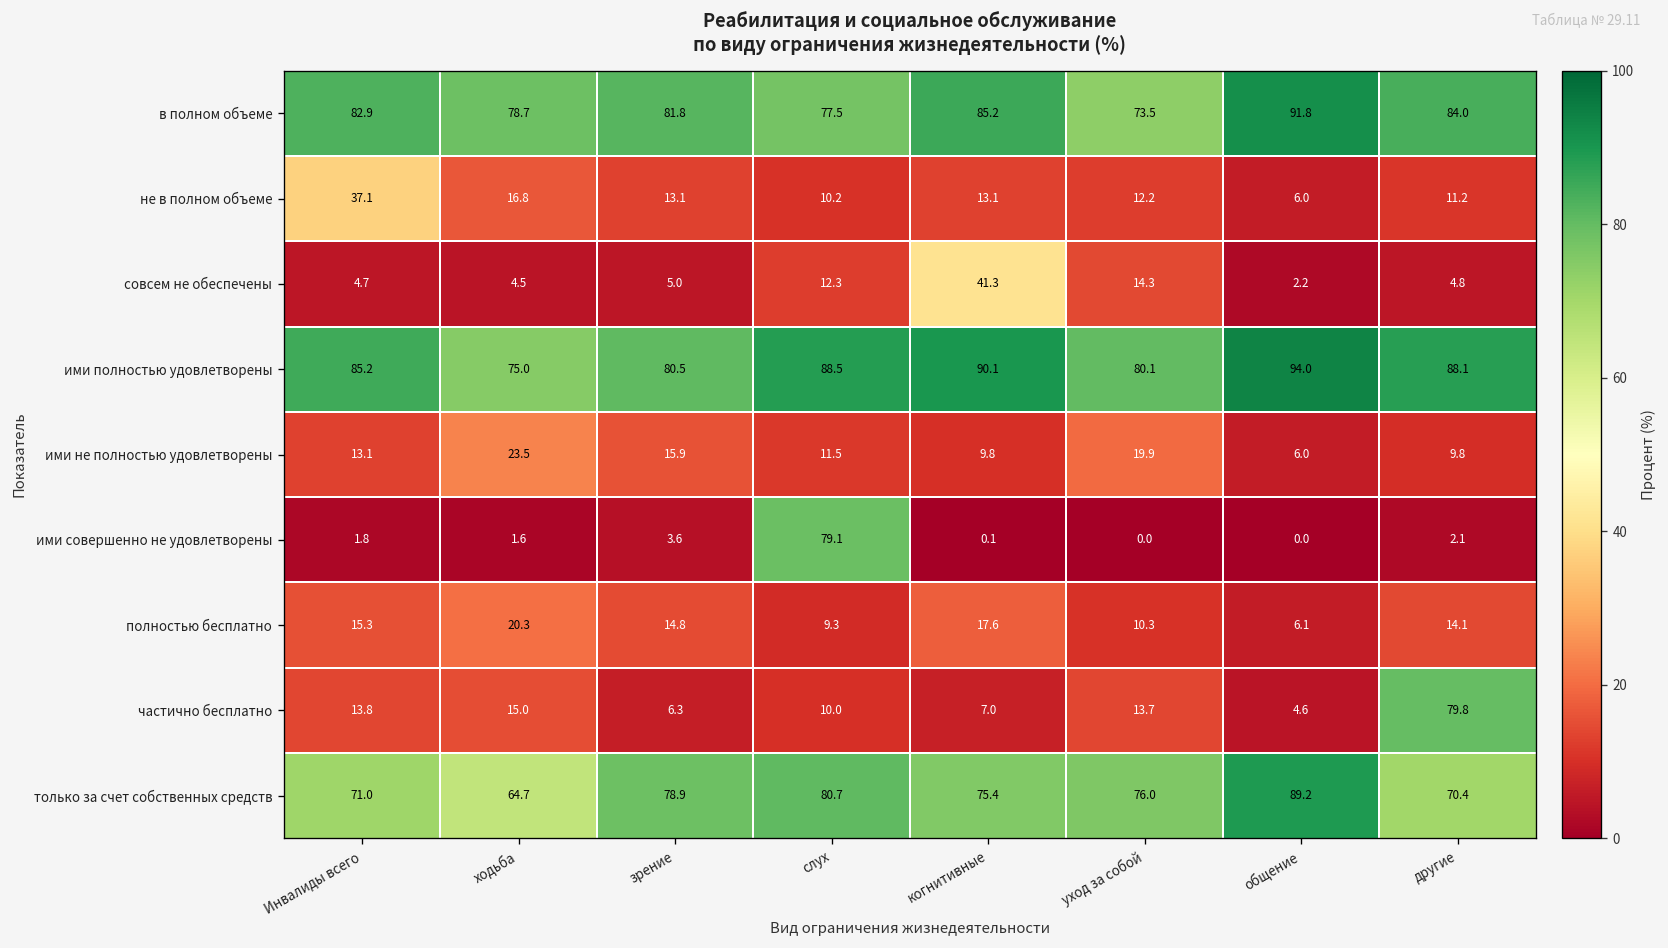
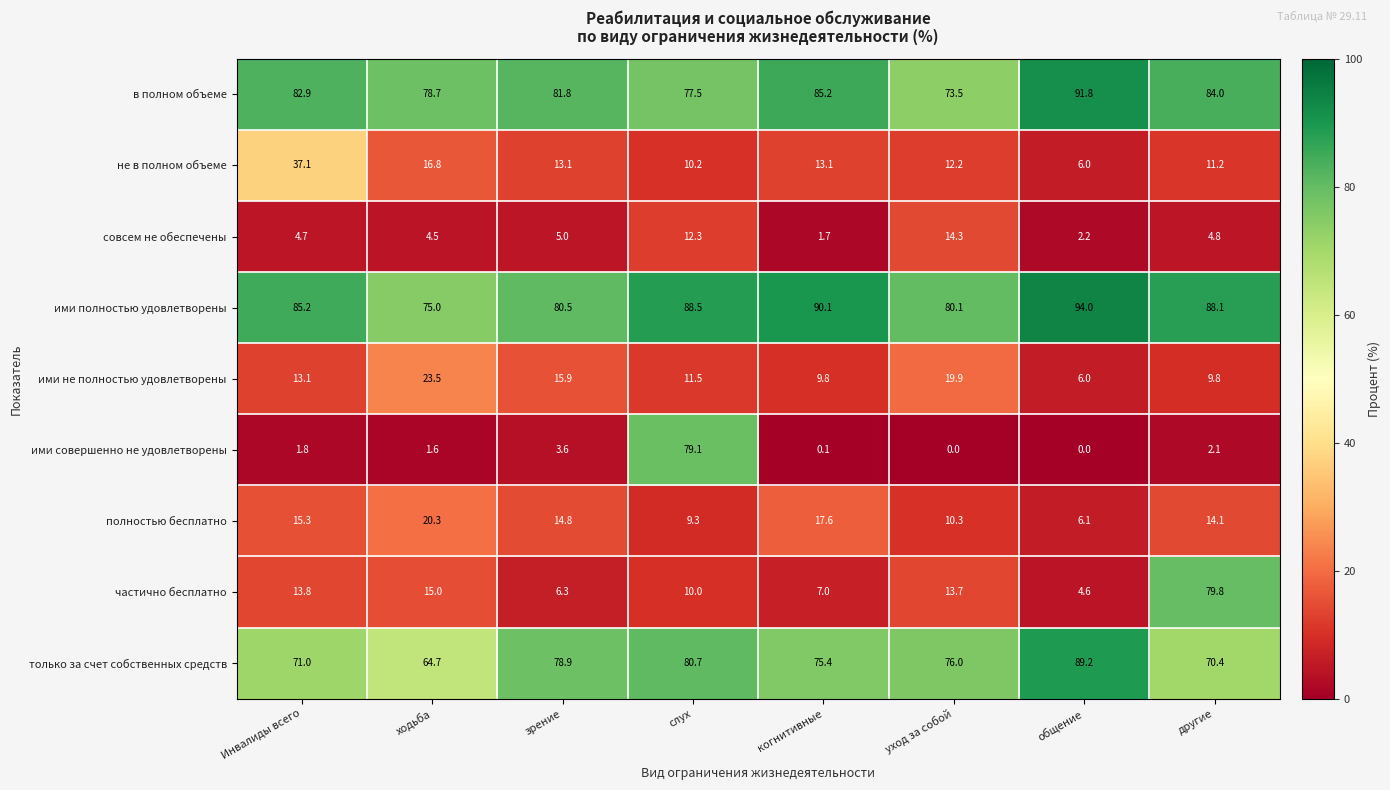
совсем не обеспечены, когнитивные: 41.3 -> 1.7
